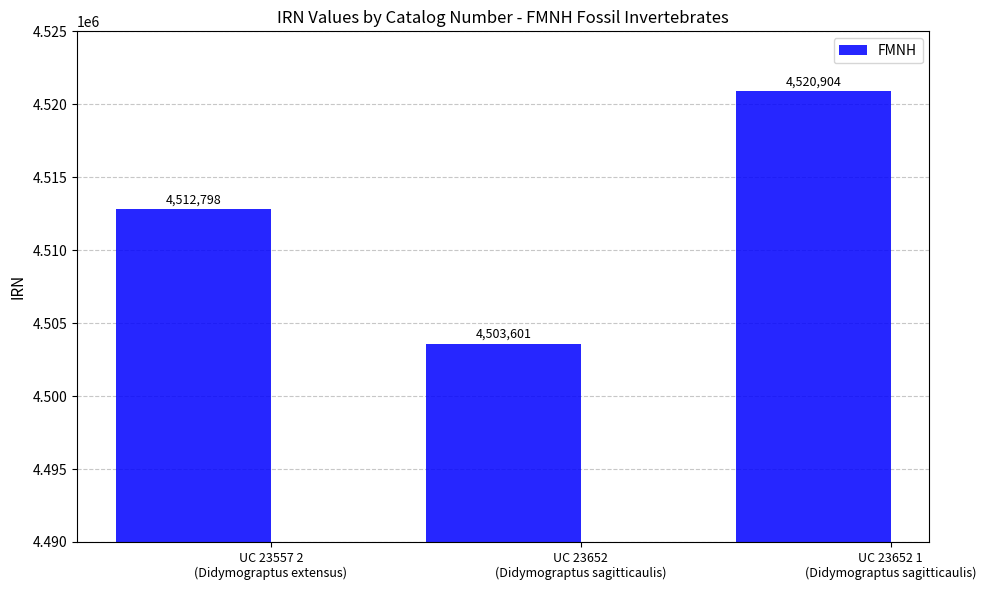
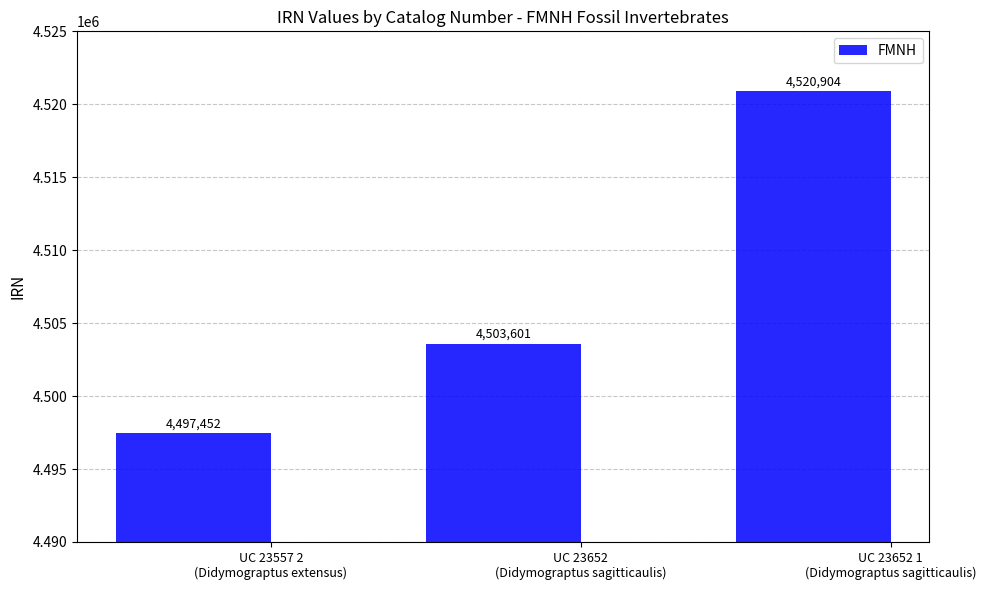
UC 23557 2 (Didymograptus extensus): 4,512,798 -> 4,497,452
